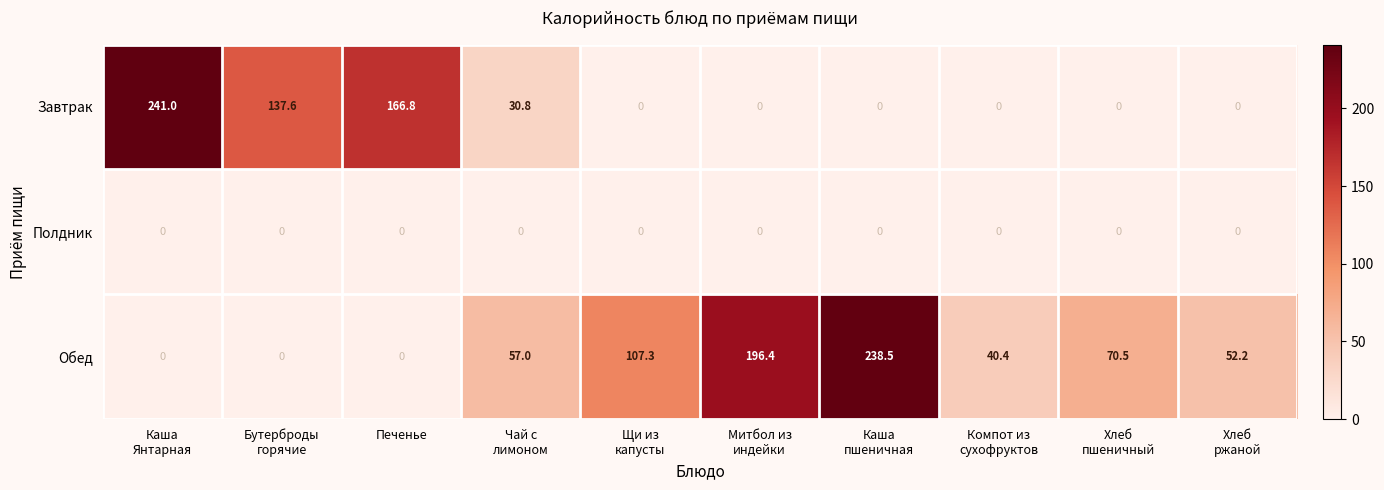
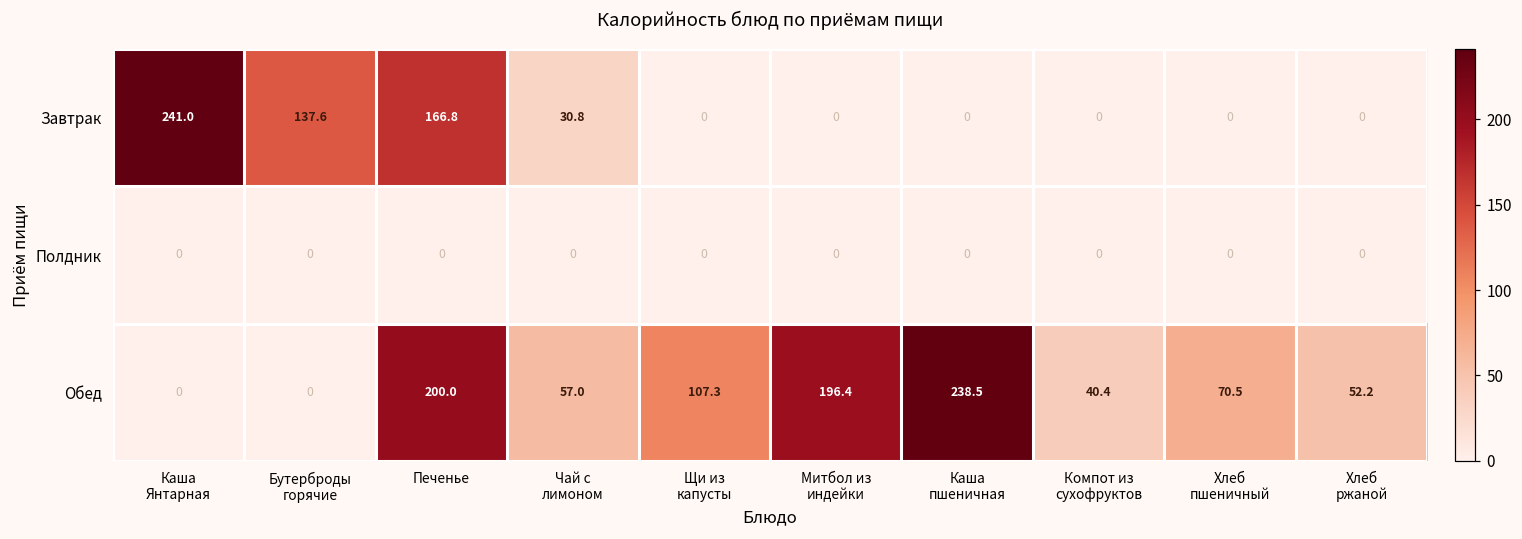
Обед, Печенье: 0 -> 200.0
